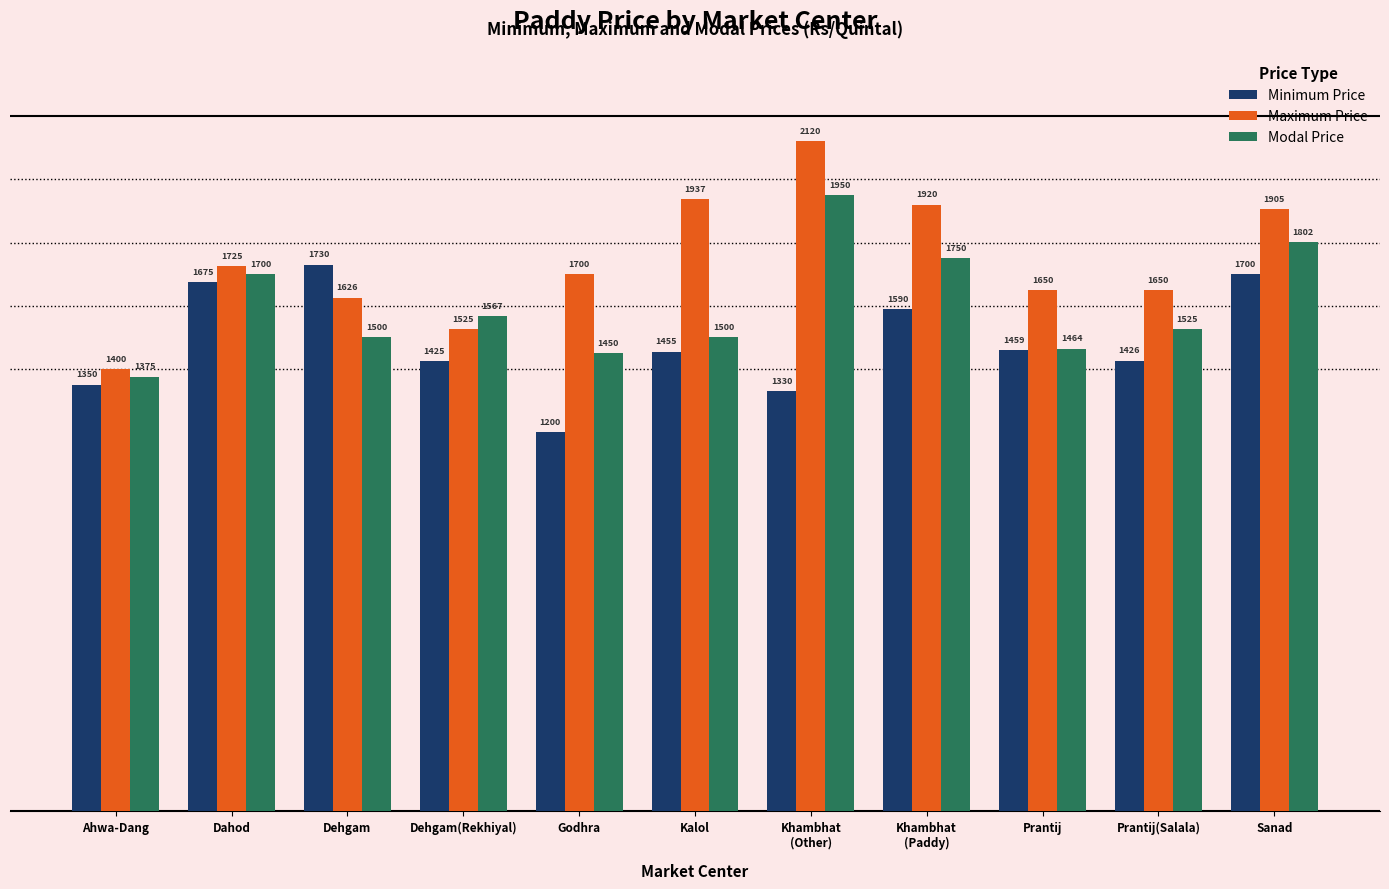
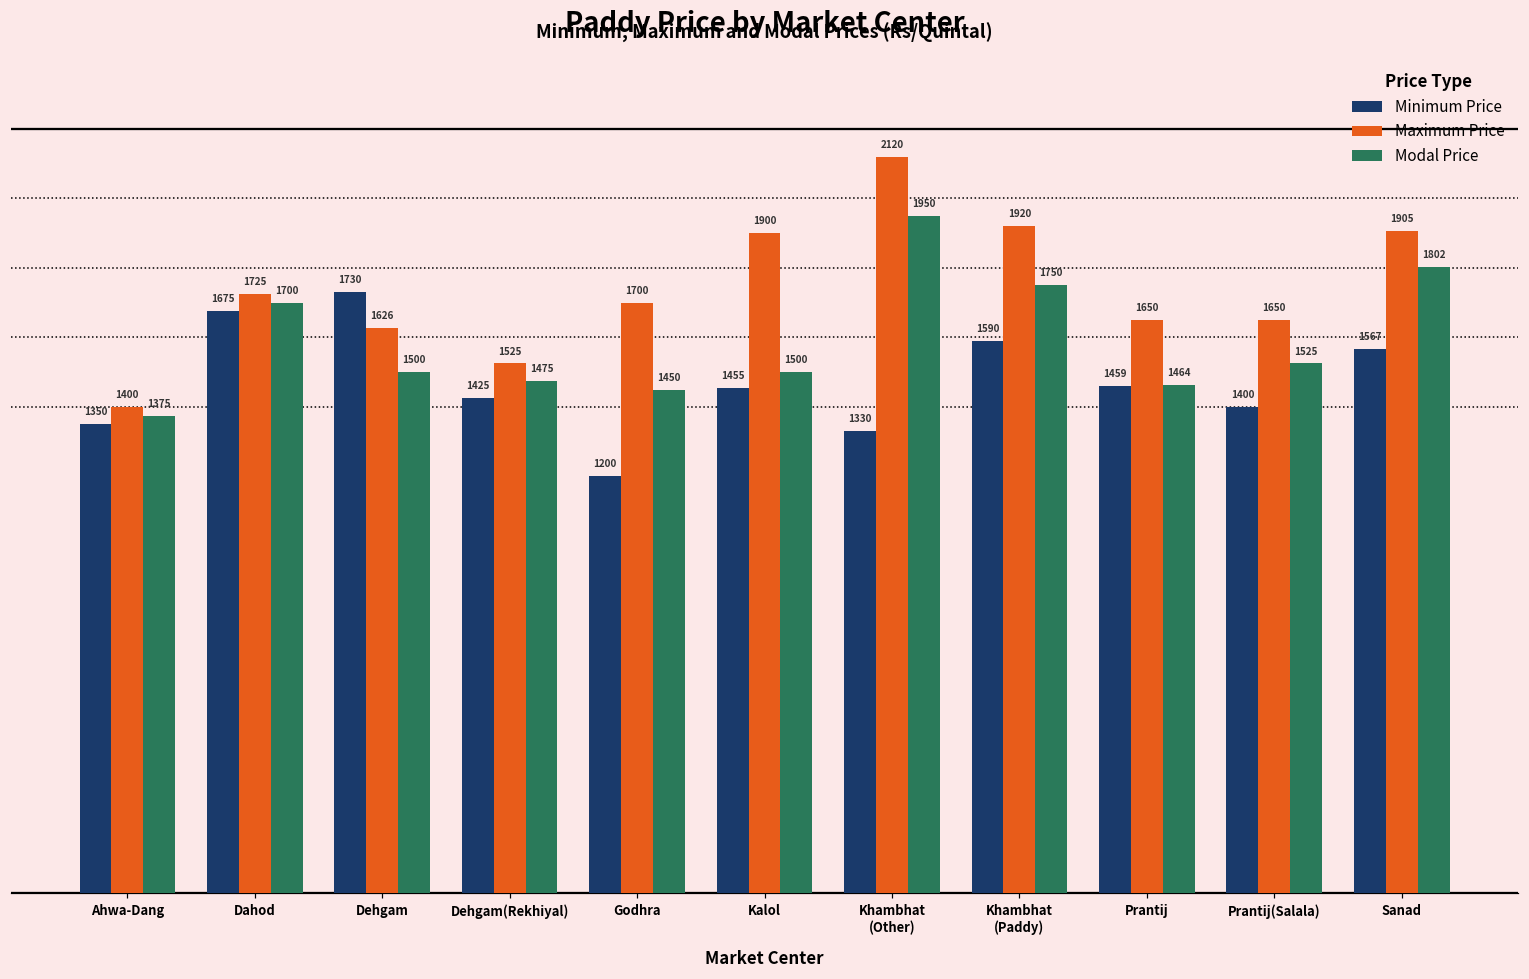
Modal Price, Dehgam(Rekhiyal): 1567 -> 1475
Maximum Price, Kalol: 1937 -> 1900
Minimum Price, Prantij(Salala): 1426 -> 1400
Minimum Price, Sanad: 1700 -> 1567
